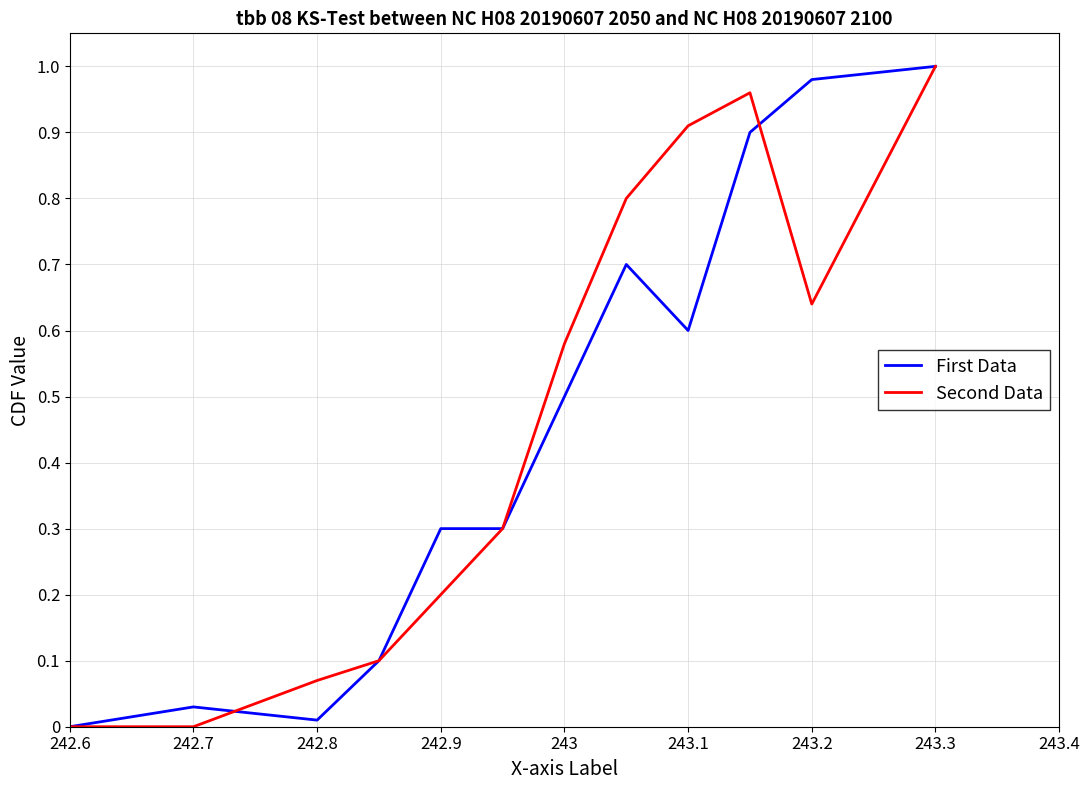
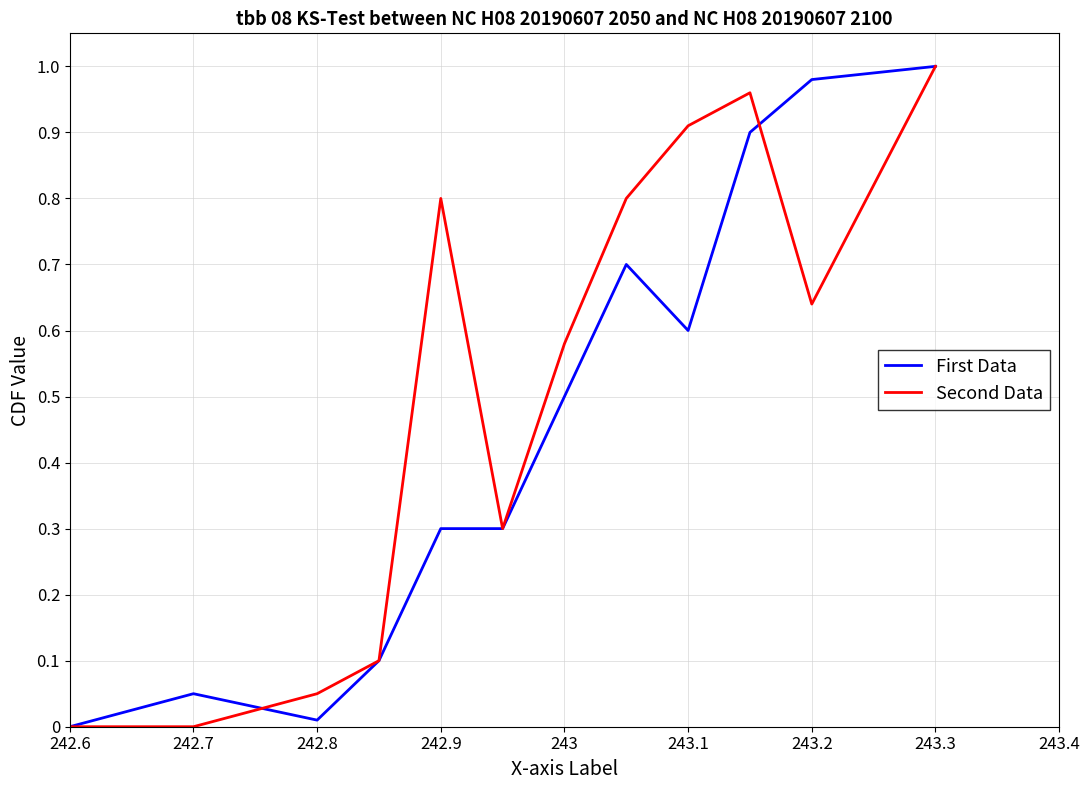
First Data, 242.7: 0.03 -> 0.05
Second Data, 242.8: 0.07 -> 0.05
Second Data, 242.9: 0.2 -> 0.8
